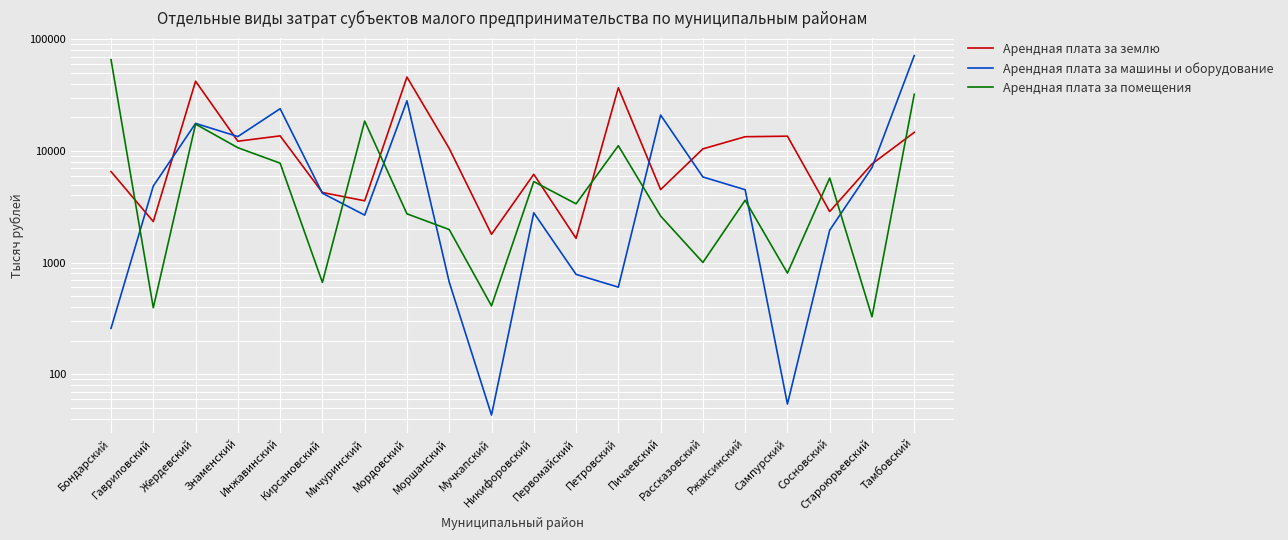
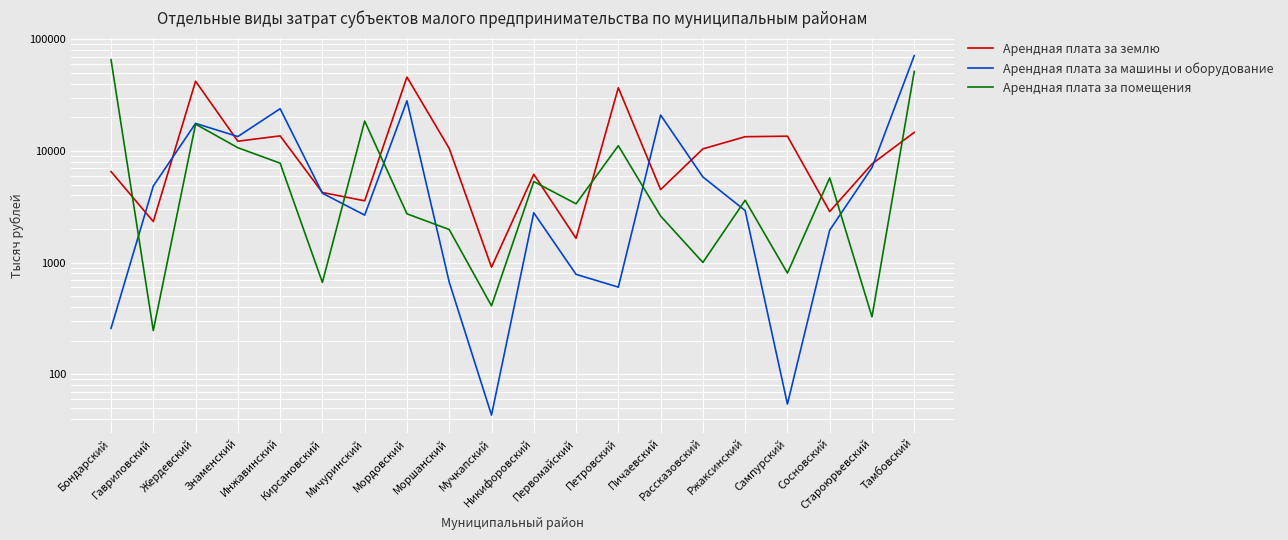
Арендная плата за помещения, Гавриловский: 390 -> 250
Арендная плата за землю, Мучкапский: 1800 -> 900
Арендная плата за машины и оборудование, Ржаксинский: 4500 -> 2900
Арендная плата за помещения, Тамбовский: 32000 -> 50000
